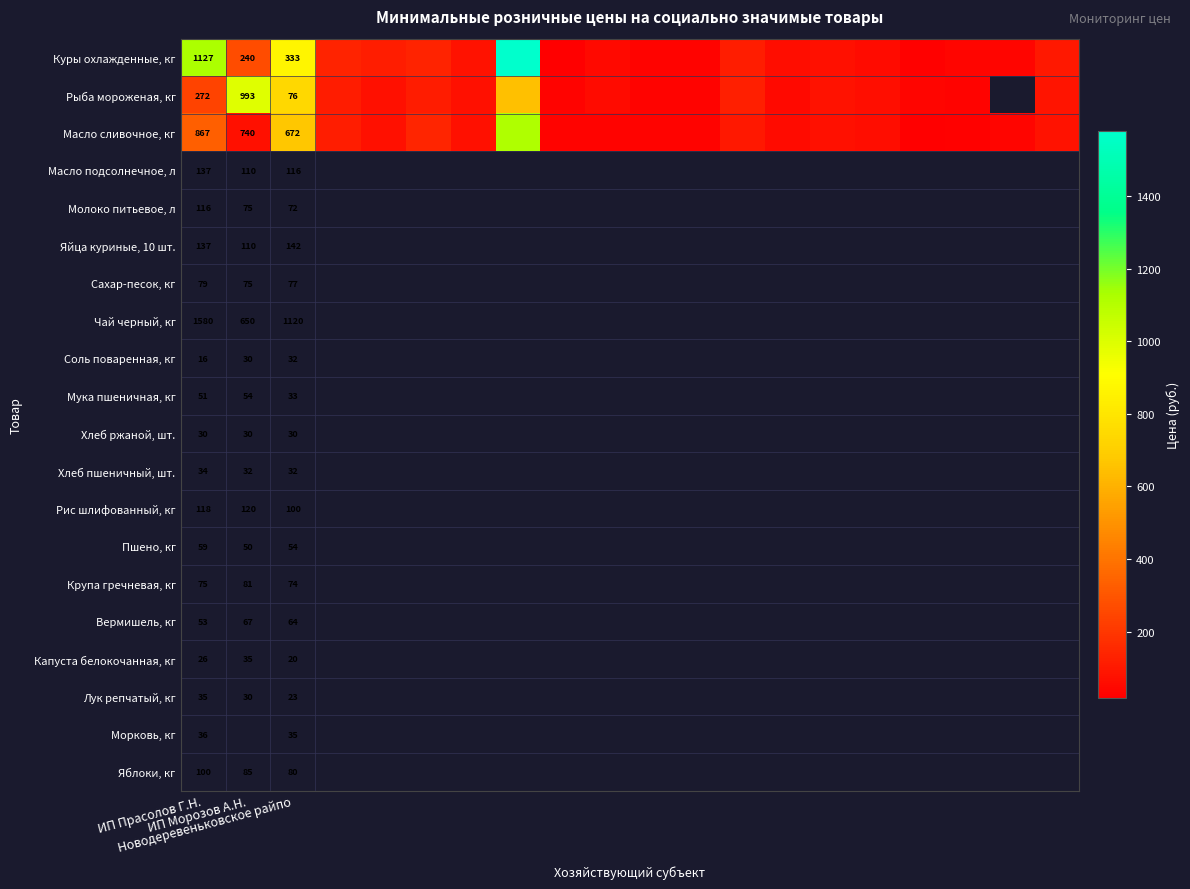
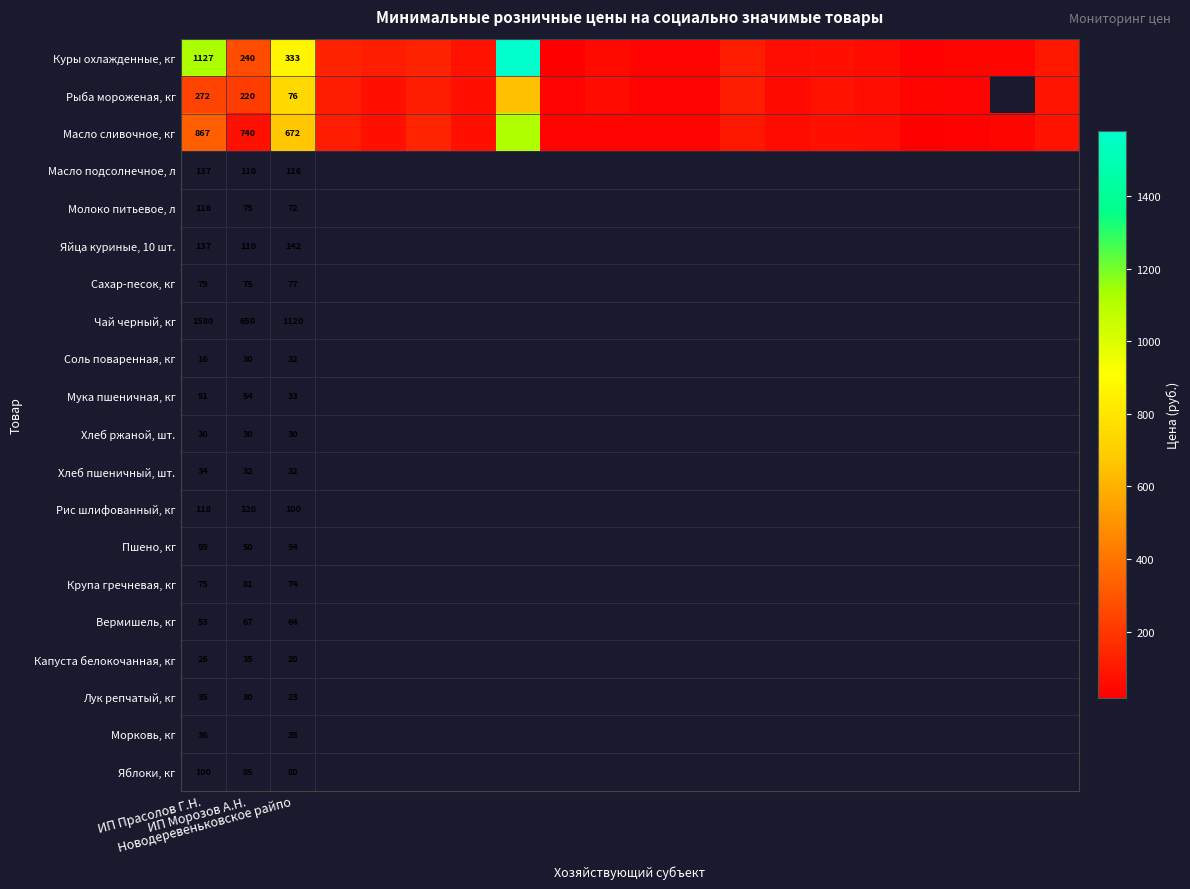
Рыба мороженая, кг, ИП Морозов А.Н.: 993 -> 220
